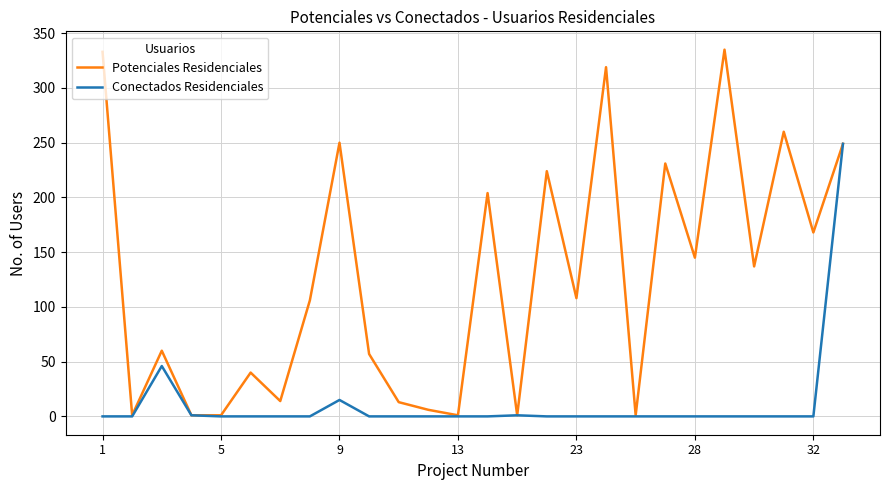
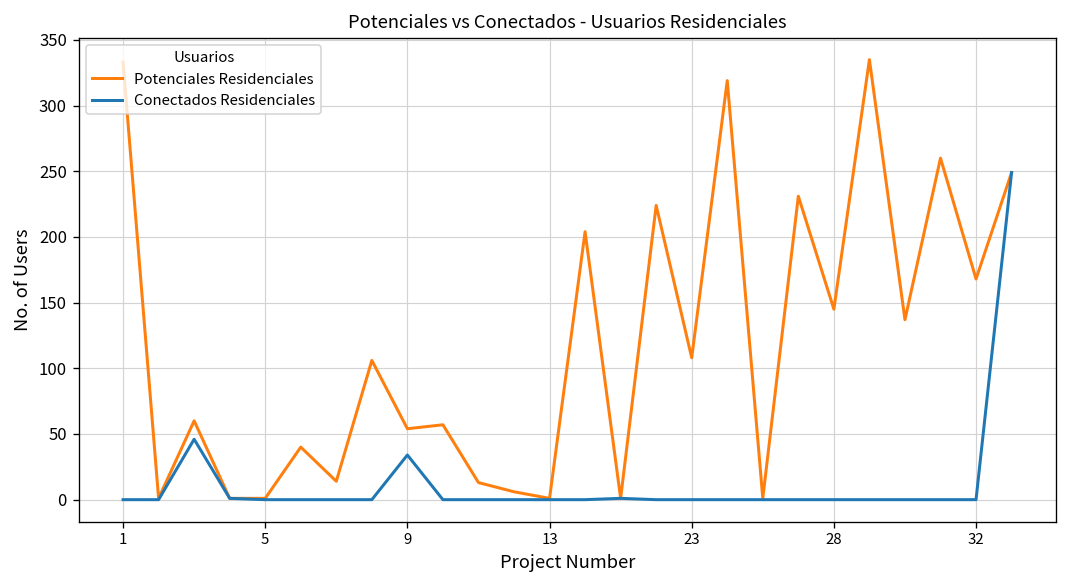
Potenciales Residenciales, 9: 250 -> 54
Conectados Residenciales, 9: 15 -> 34
